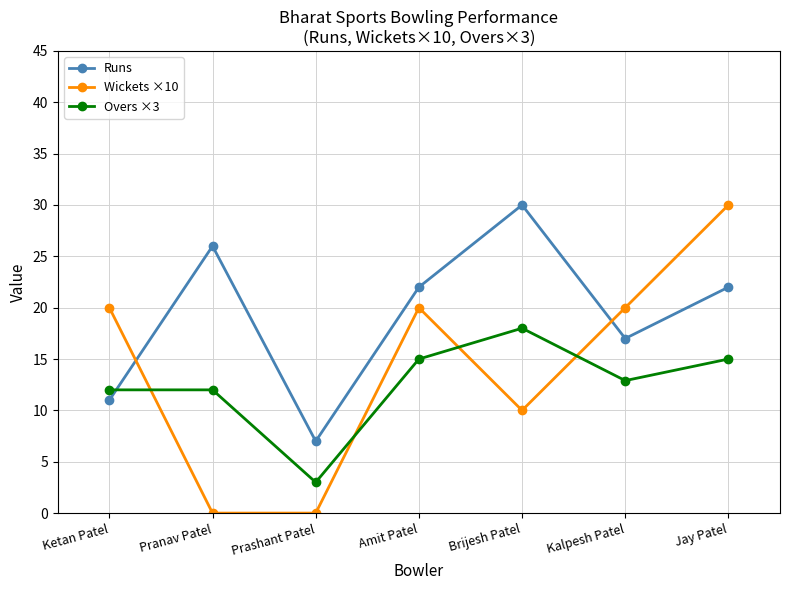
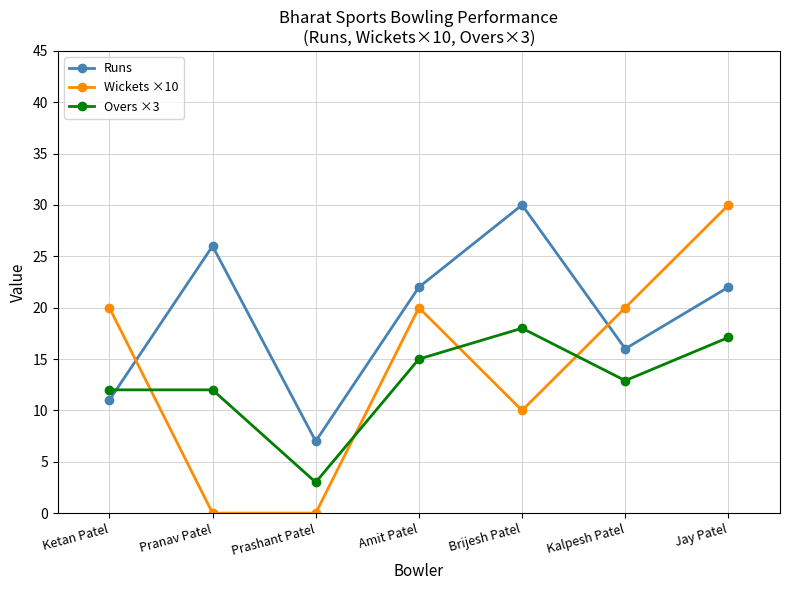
Runs, Kalpesh Patel: 17 -> 16
Overs ×3, Jay Patel: 15.0 -> 17.1
